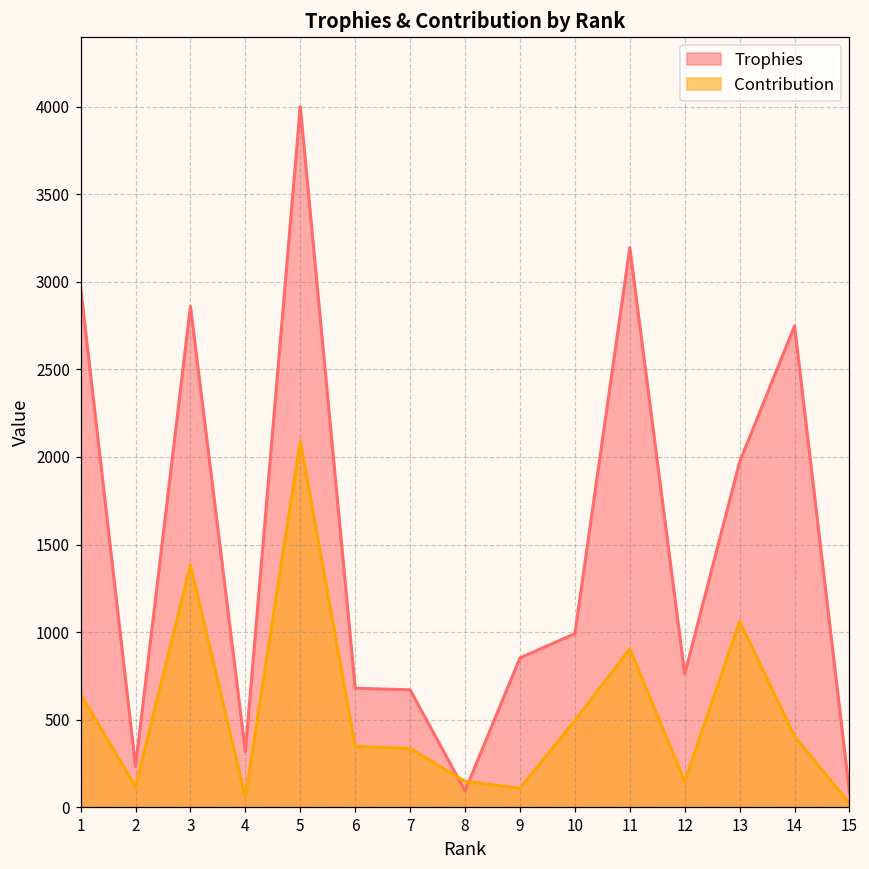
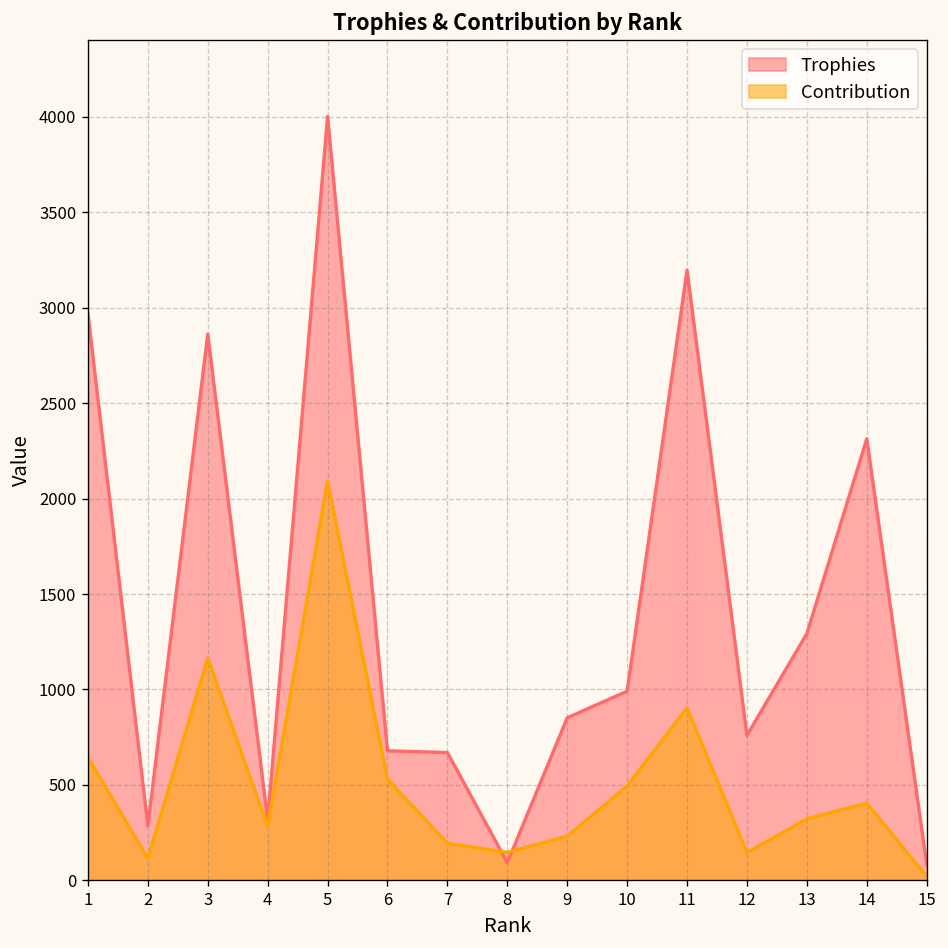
Trophies, 2: 230 -> 290
Contribution, 3: 1380 -> 1170
Contribution, 4: 60 -> 280
Contribution, 6: 350 -> 530
Contribution, 7: 340 -> 200
Contribution, 9: 110 -> 230
Trophies, 13: 1970 -> 1290
Contribution, 13: 1060 -> 320
Trophies, 14: 2750 -> 2310
